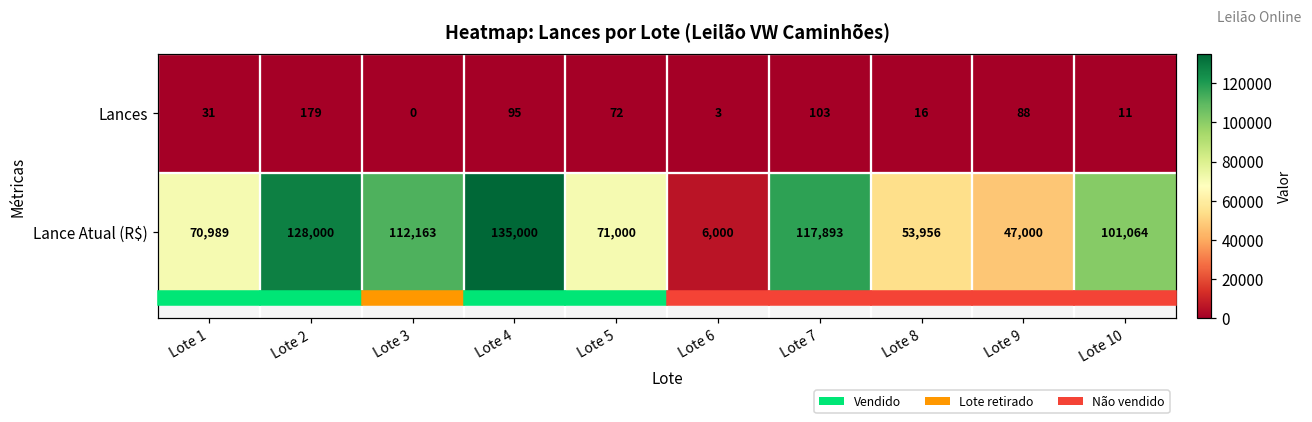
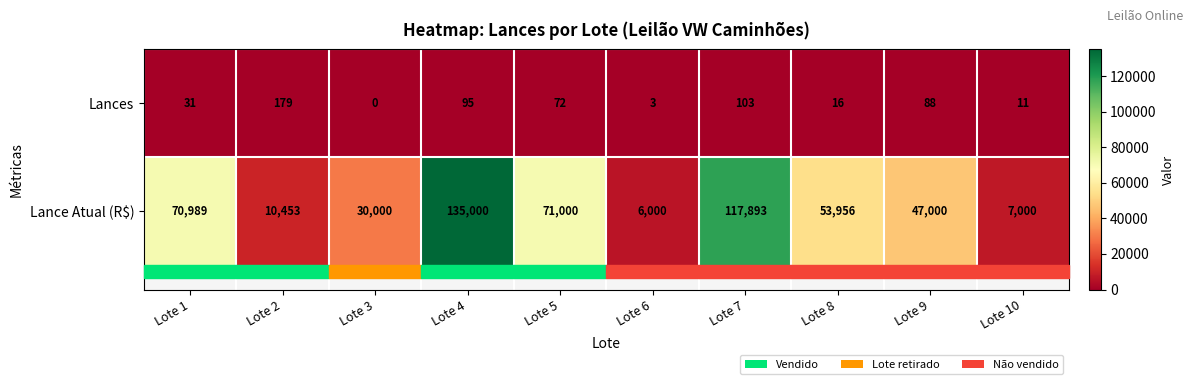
Lance Atual (R$), Lote 2: 128,000 -> 10,453
Lance Atual (R$), Lote 3: 112,163 -> 30,000
Lance Atual (R$), Lote 10: 101,064 -> 7,000
